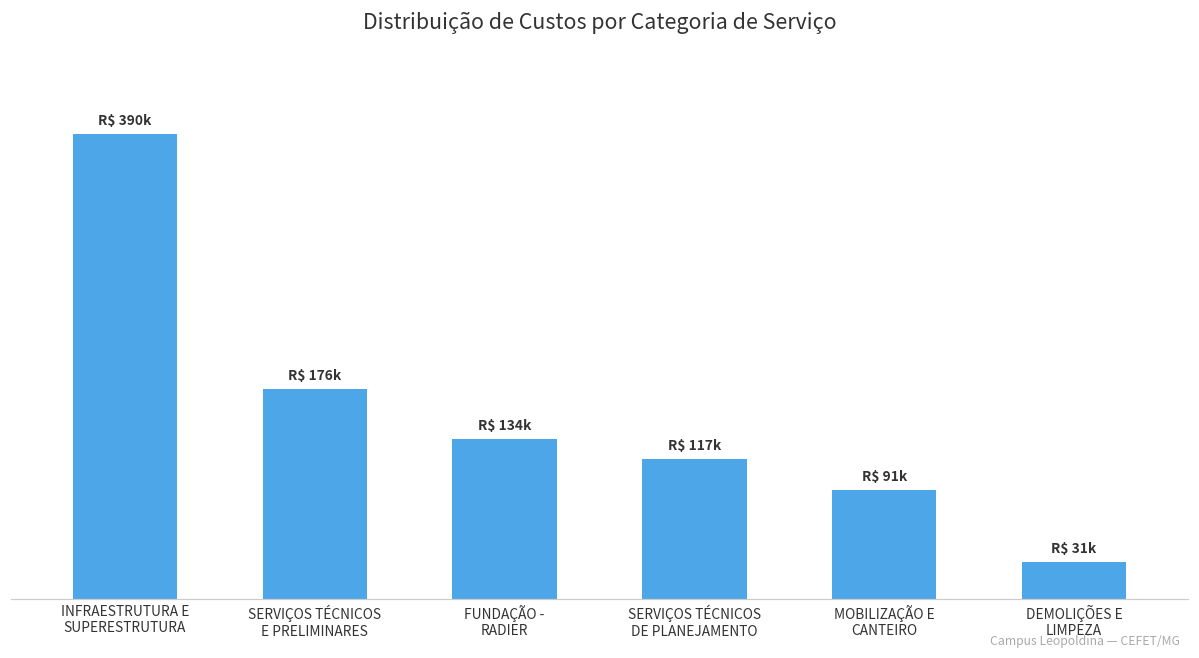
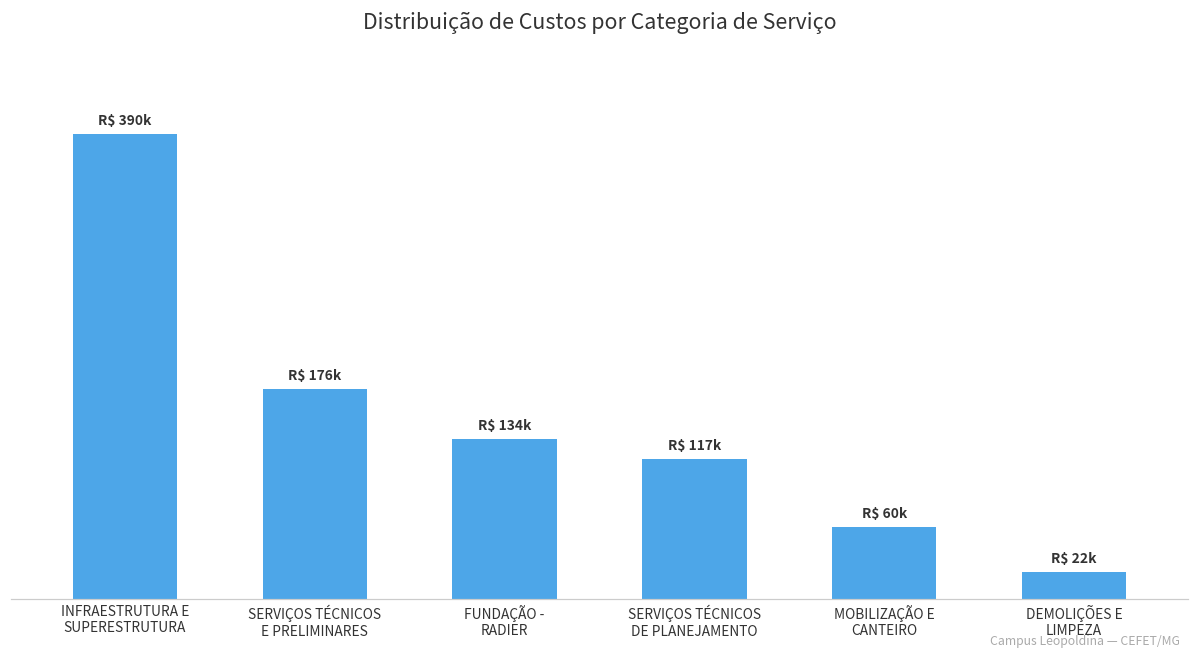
MOBILIZAÇÃO E CANTEIRO: 91k -> 60k
DEMOLIÇÕES E LIMPEZA: 31k -> 22k
